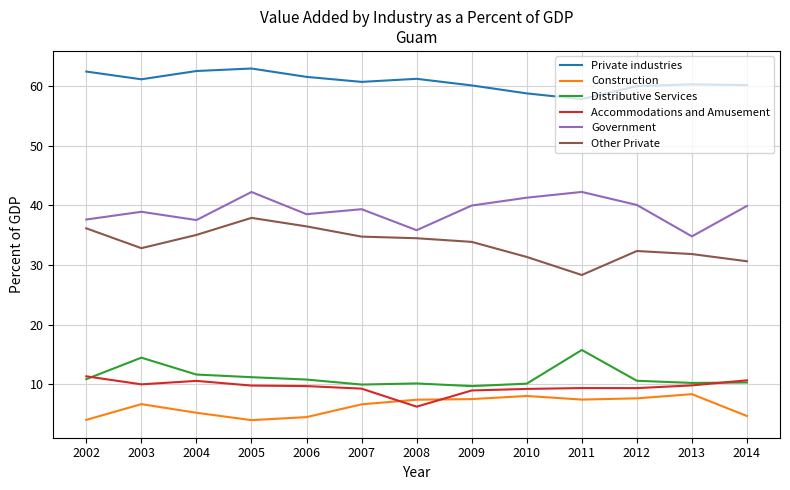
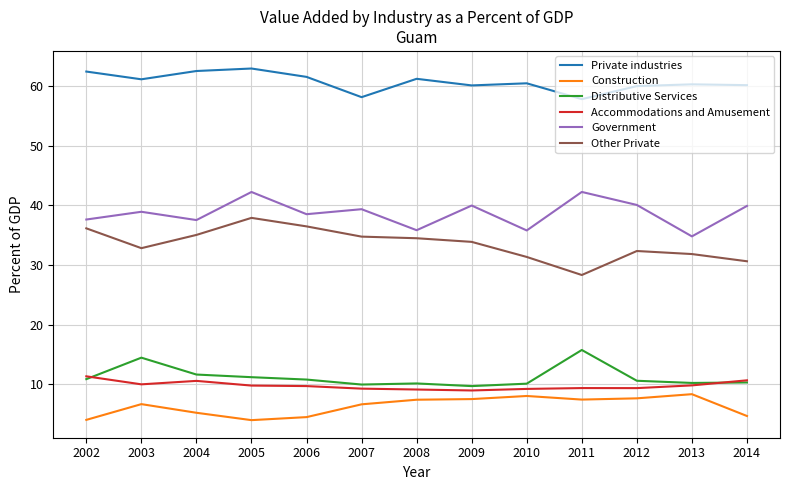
Private industries, 2007: 61 -> 58
Accommodations and Amusement, 2008: 6 -> 9
Private industries, 2010: 59 -> 60
Government, 2010: 41 -> 36
